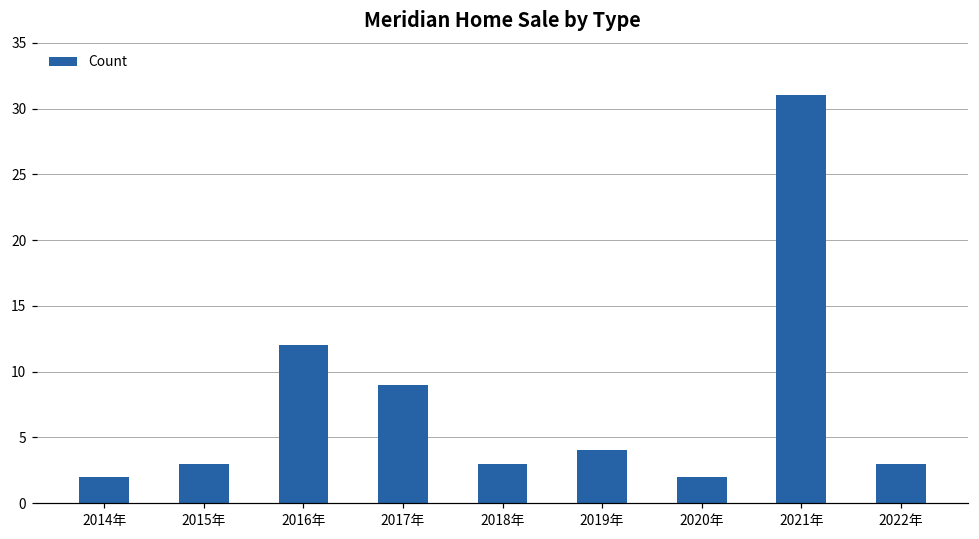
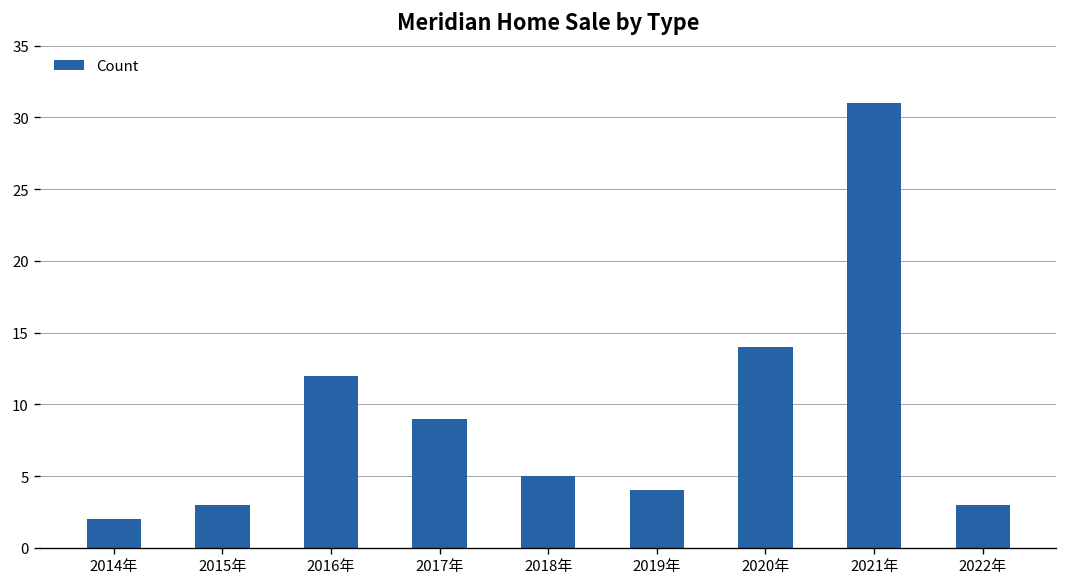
2018年: 3 -> 5
2020年: 2 -> 14
